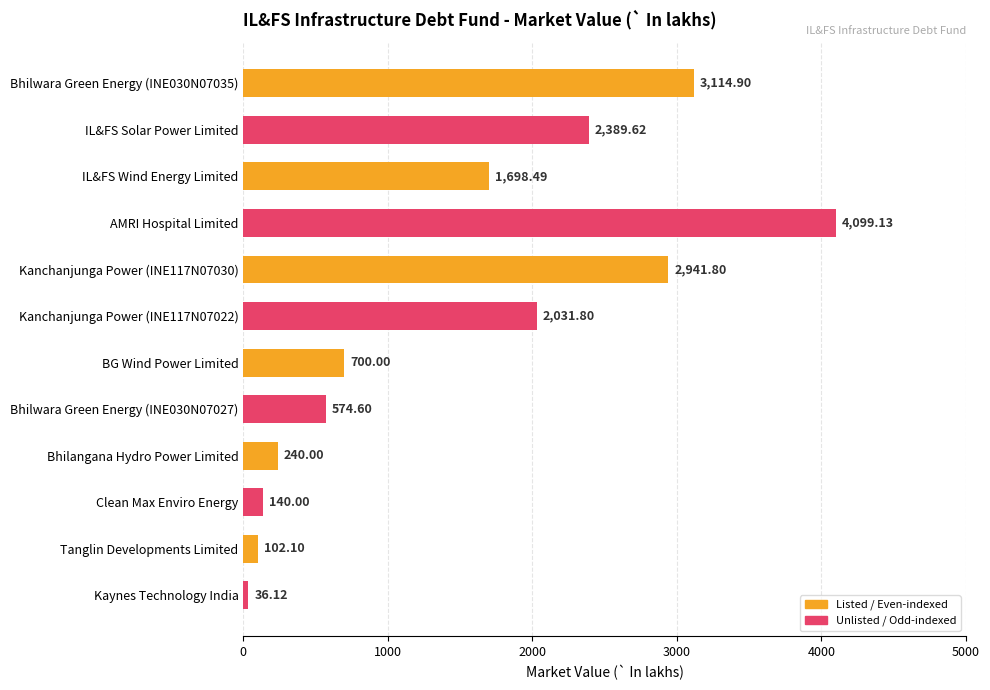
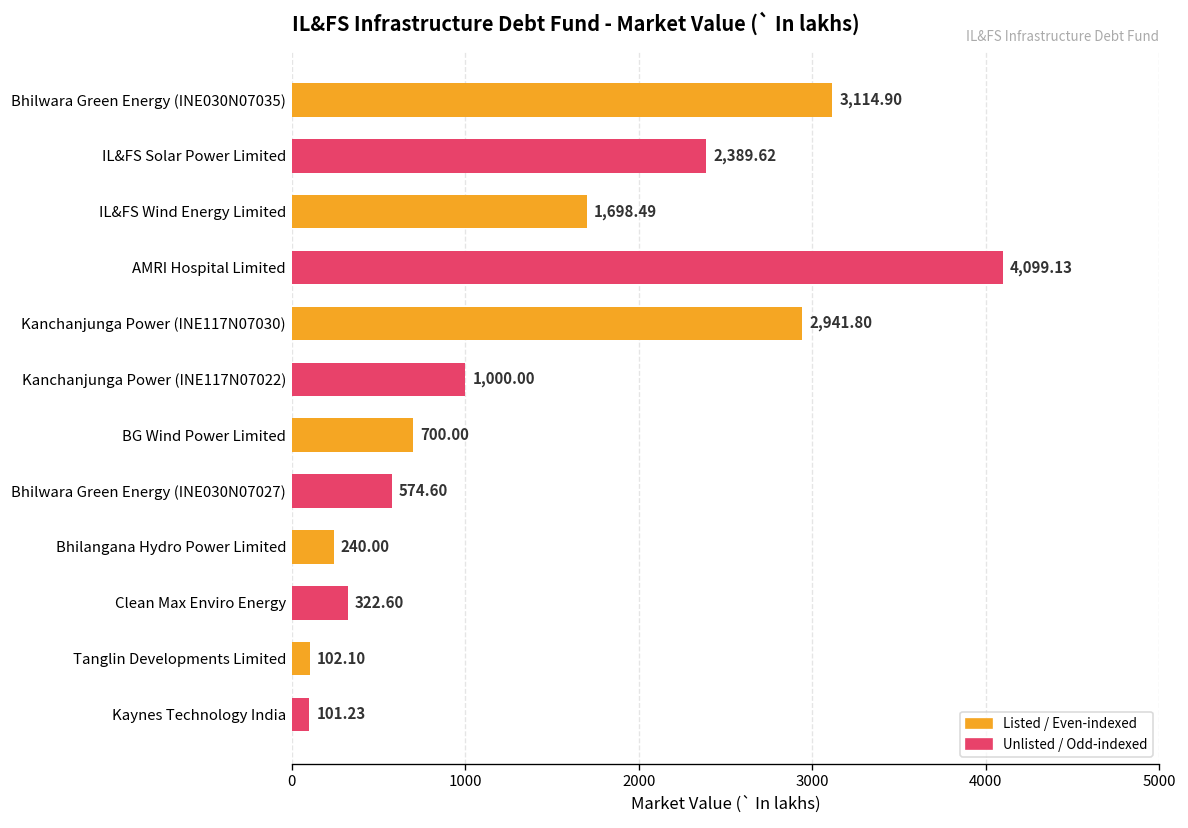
Kanchanjunga Power (INE117N07022): 2,031.80 -> 1,000.00
Clean Max Enviro Energy: 140.00 -> 322.60
Kaynes Technology India: 36.12 -> 101.23
